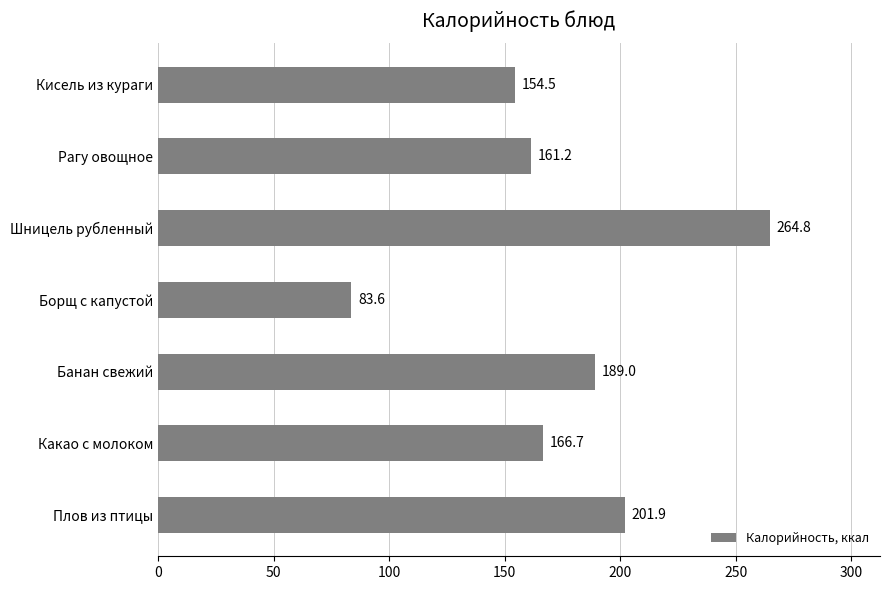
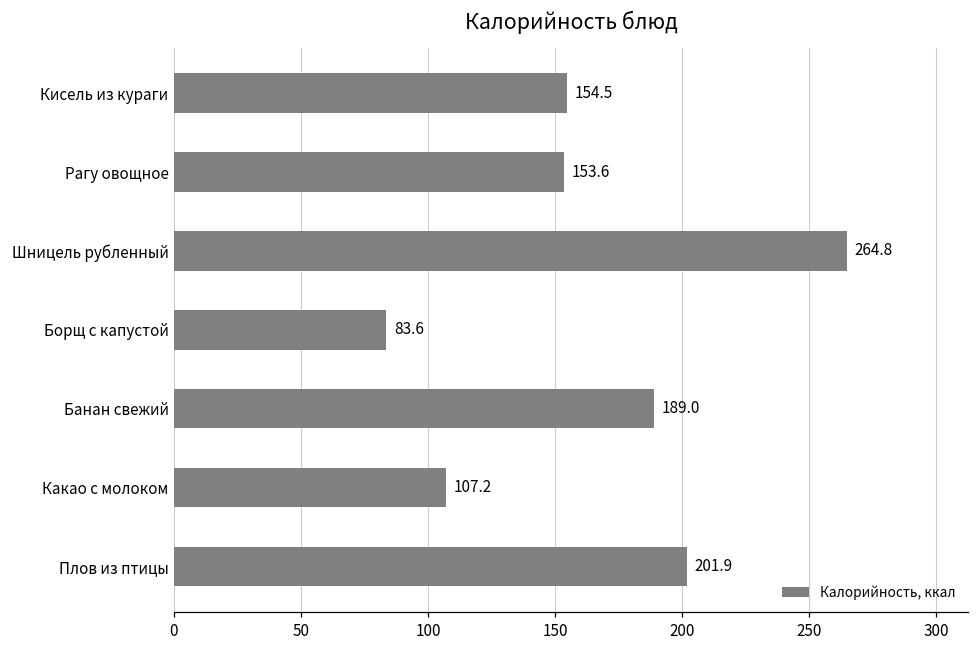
Рагу овощное: 161.2 -> 153.6
Какао с молоком: 166.7 -> 107.2
